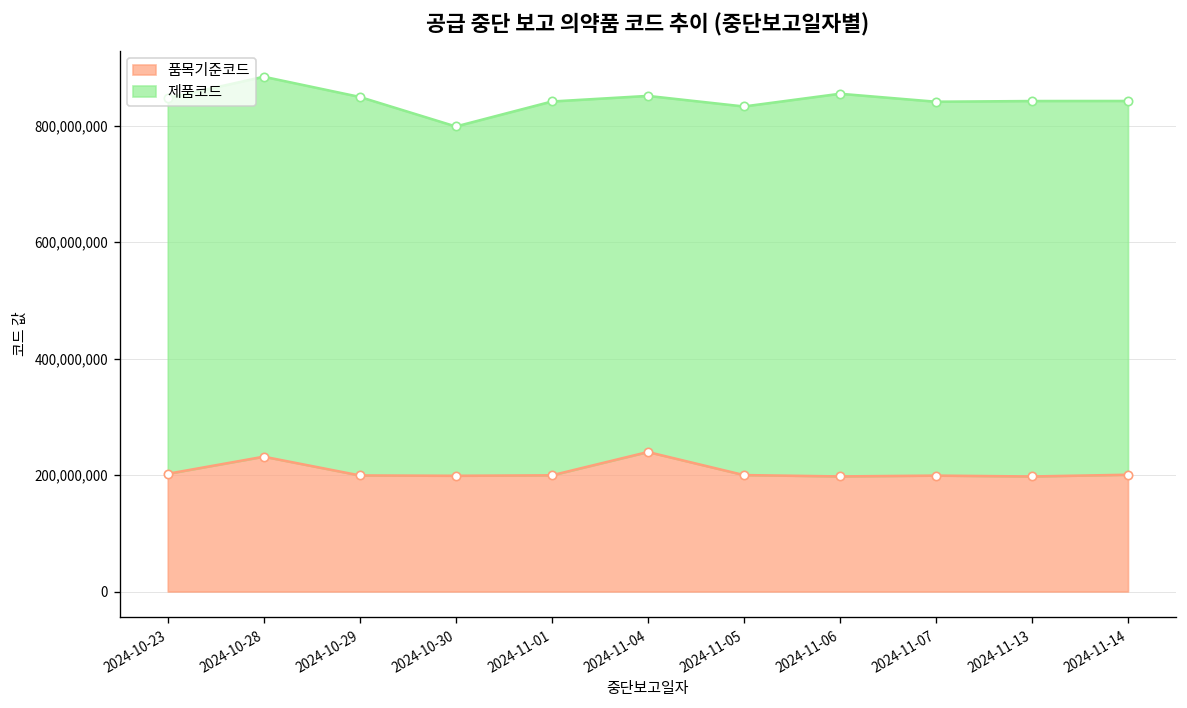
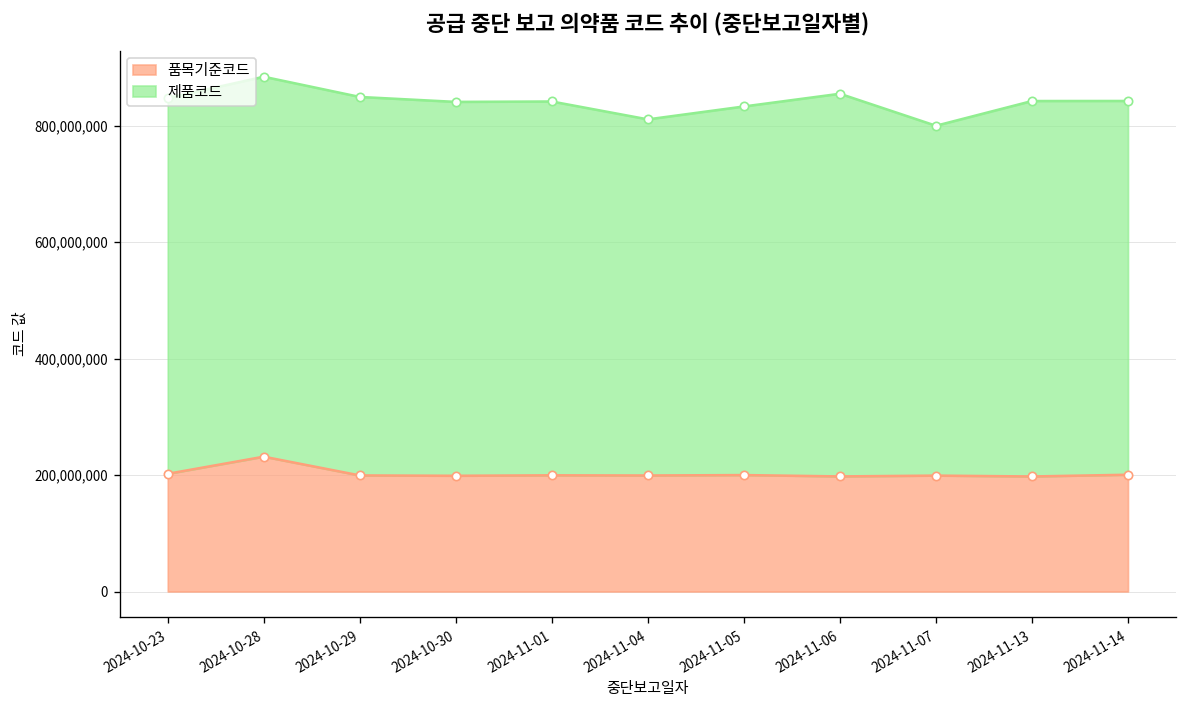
제품코드, 2024-10-30: 600,000,000 -> 640,000,000
품목기준코드, 2024-11-04: 240,000,000 -> 200,000,000
제품코드, 2024-11-07: 640,000,000 -> 600,000,000
